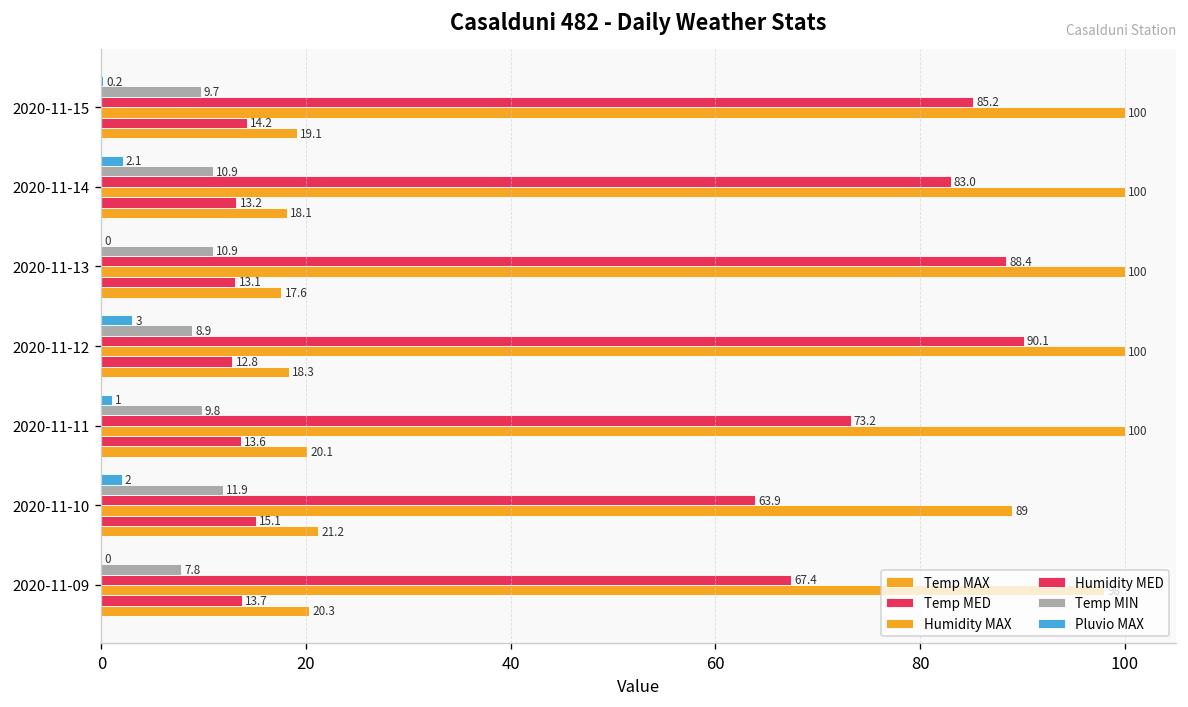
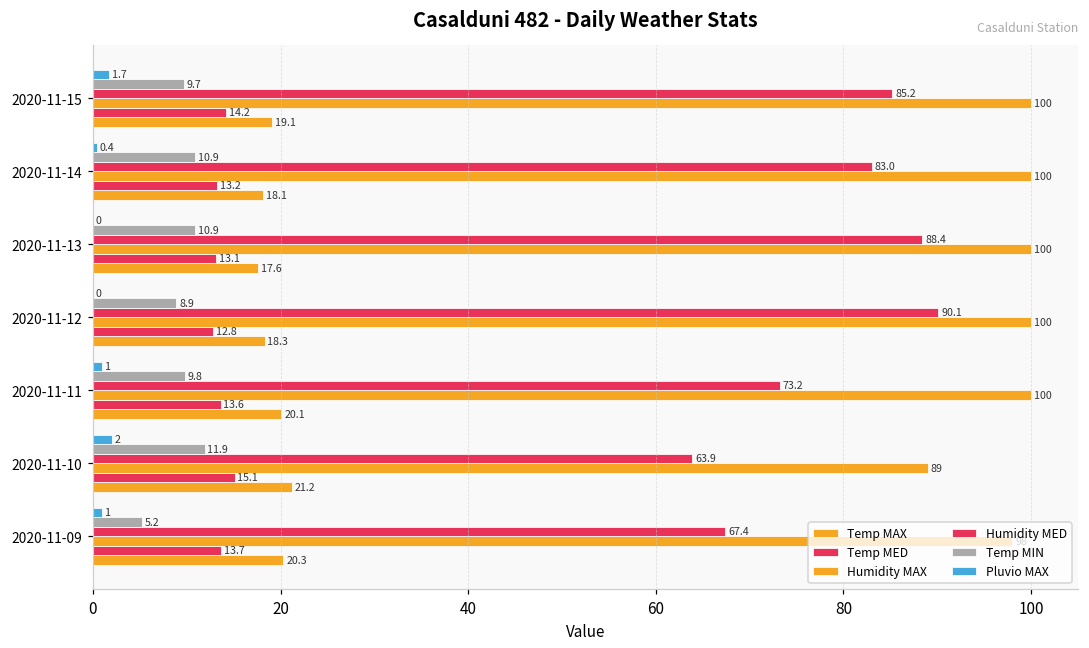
Pluvio MAX, 2020-11-15: 0.2 -> 1.7
Pluvio MAX, 2020-11-14: 2.1 -> 0.4
Pluvio MAX, 2020-11-12: 3 -> 0
Pluvio MAX, 2020-11-09: 0 -> 1
Temp MIN, 2020-11-09: 7.8 -> 5.2
